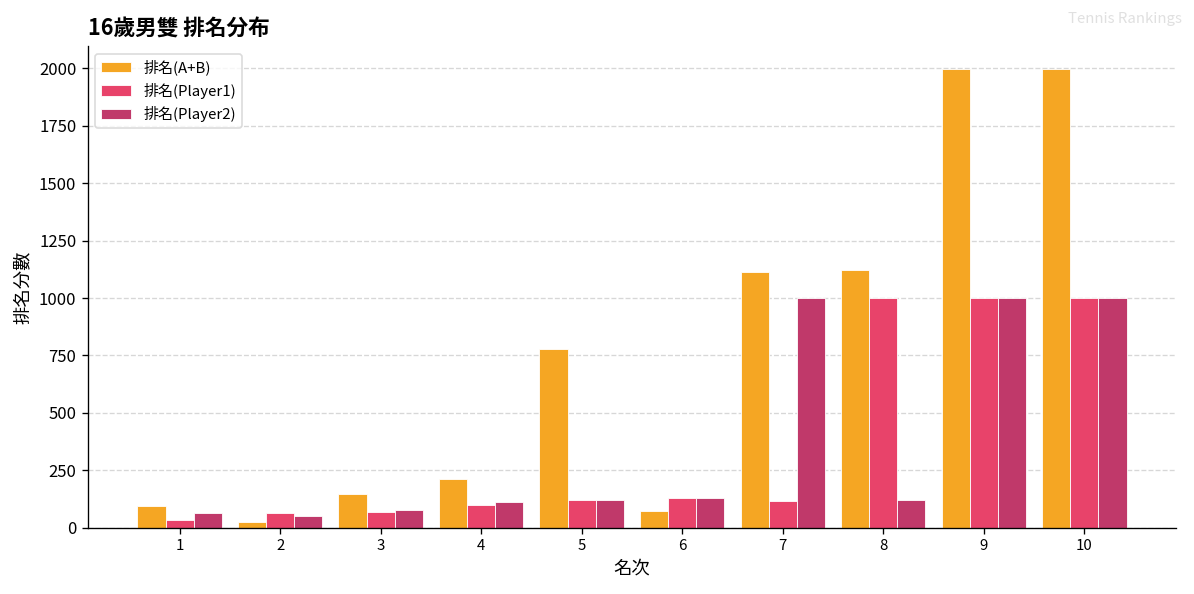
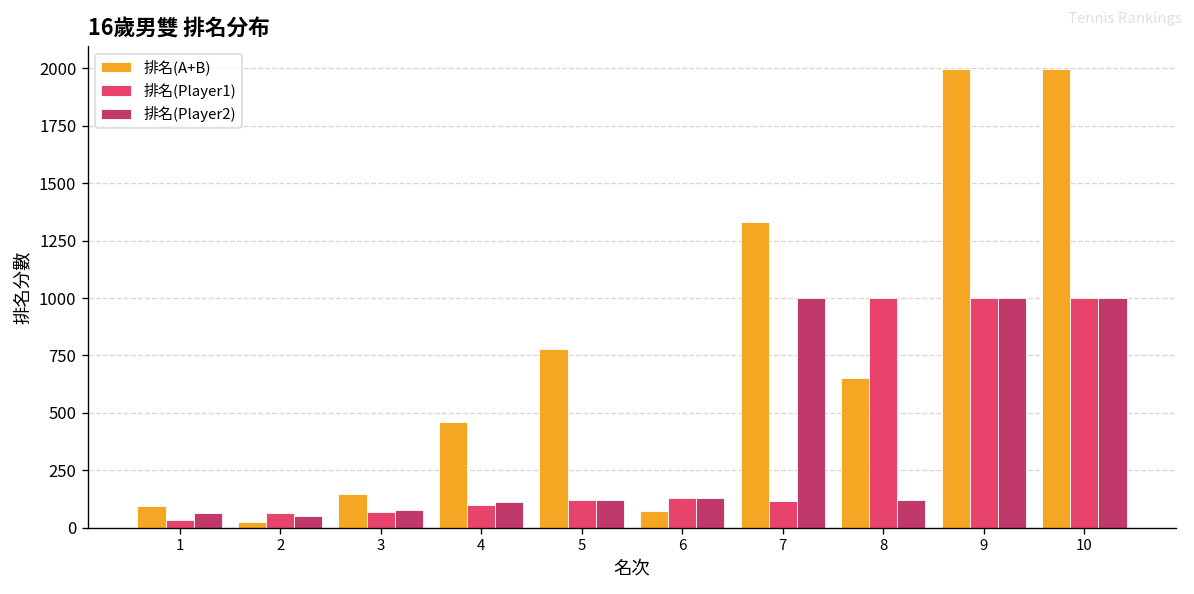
排名(A+B), 4: 210 -> 460
排名(A+B), 7: 1110 -> 1330
排名(A+B), 8: 1120 -> 650
